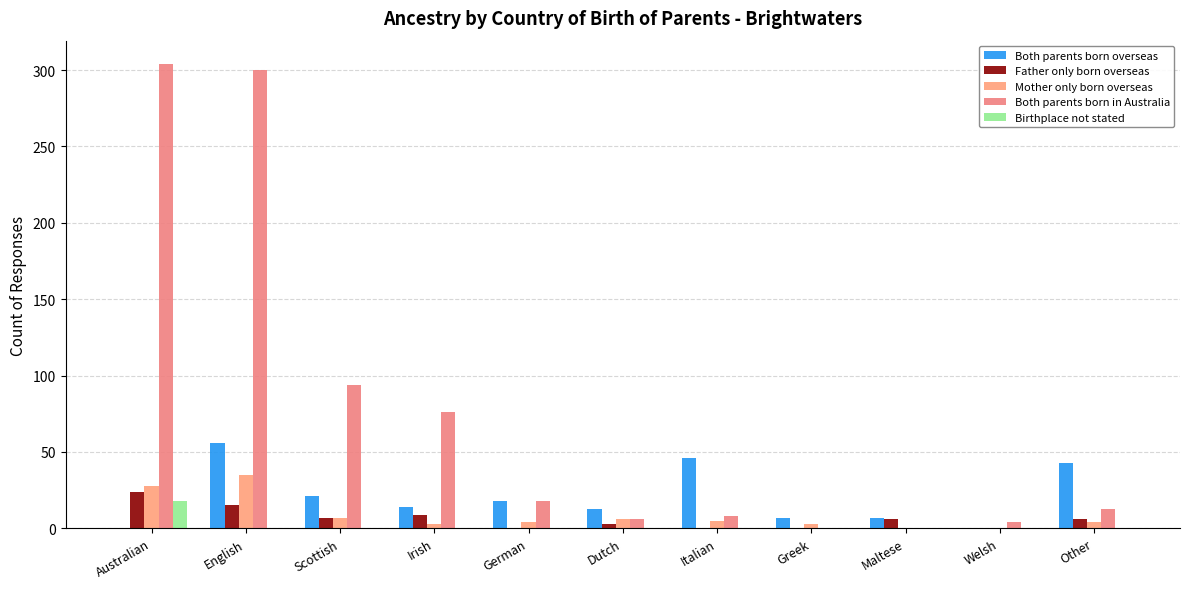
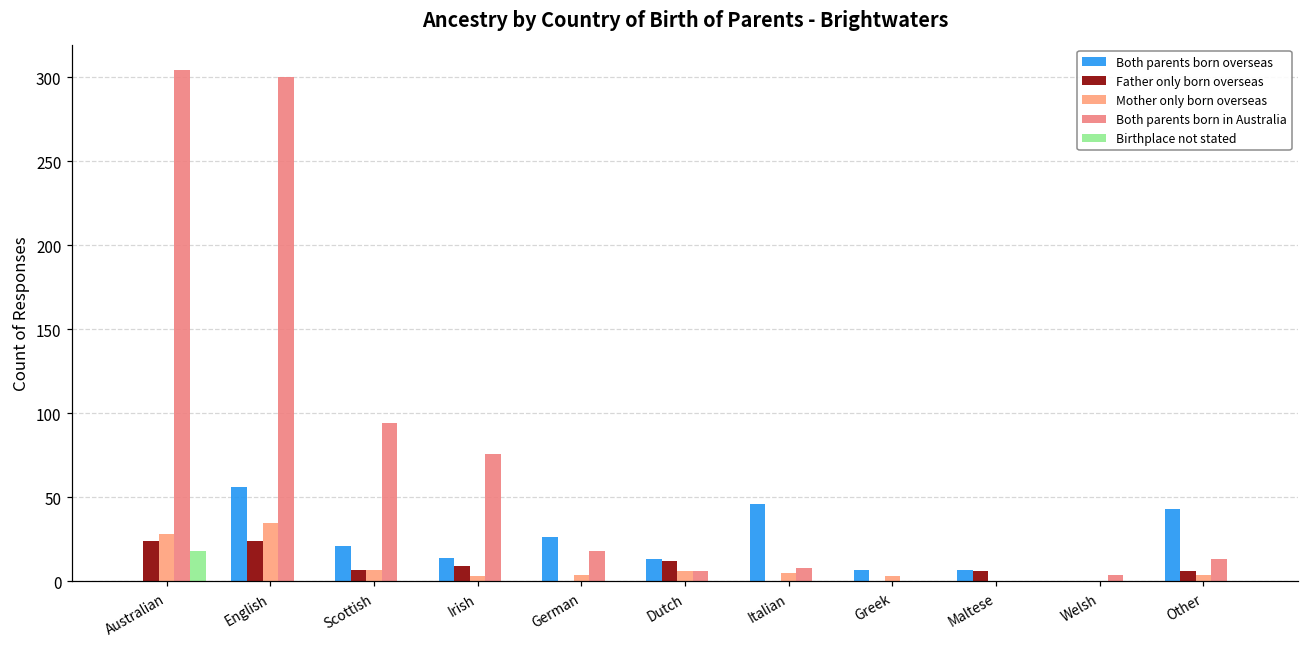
Father only born overseas, English: 15 -> 24
Both parents born overseas, German: 18 -> 27
Father only born overseas, Dutch: 3 -> 12
